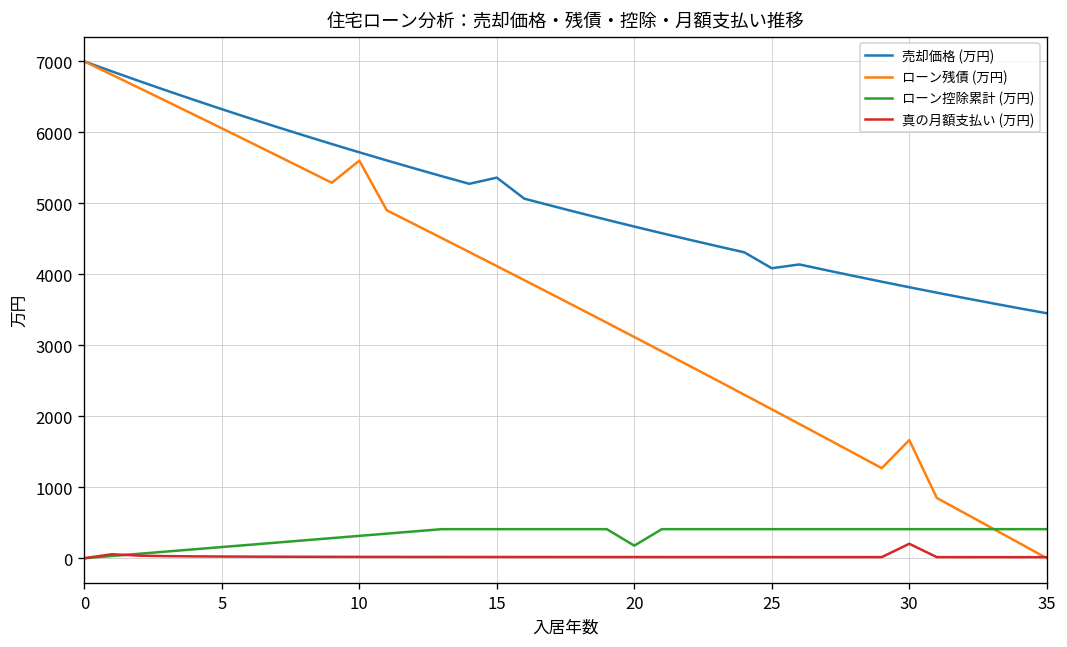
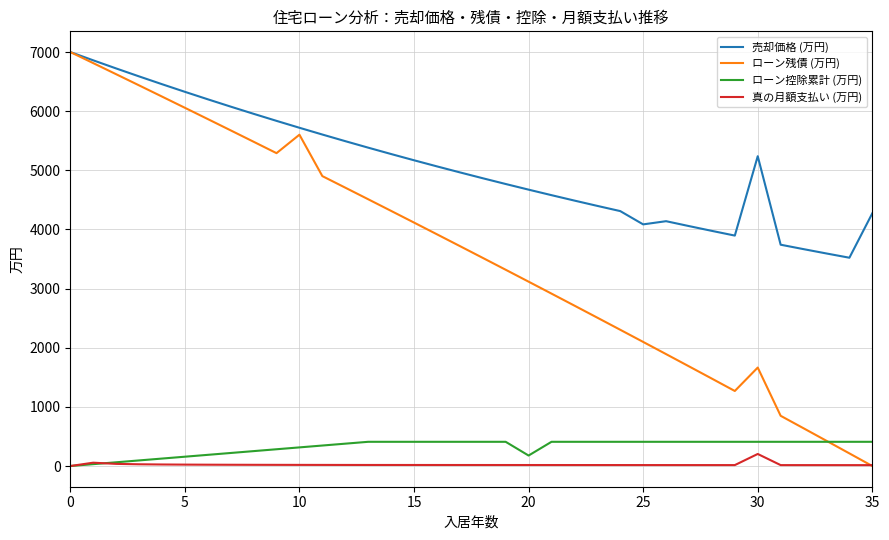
売却価格 (万円), 15: 5400 -> 5200
売却価格 (万円), 30: 3800 -> 5200
売却価格 (万円), 35: 3500 -> 4300
